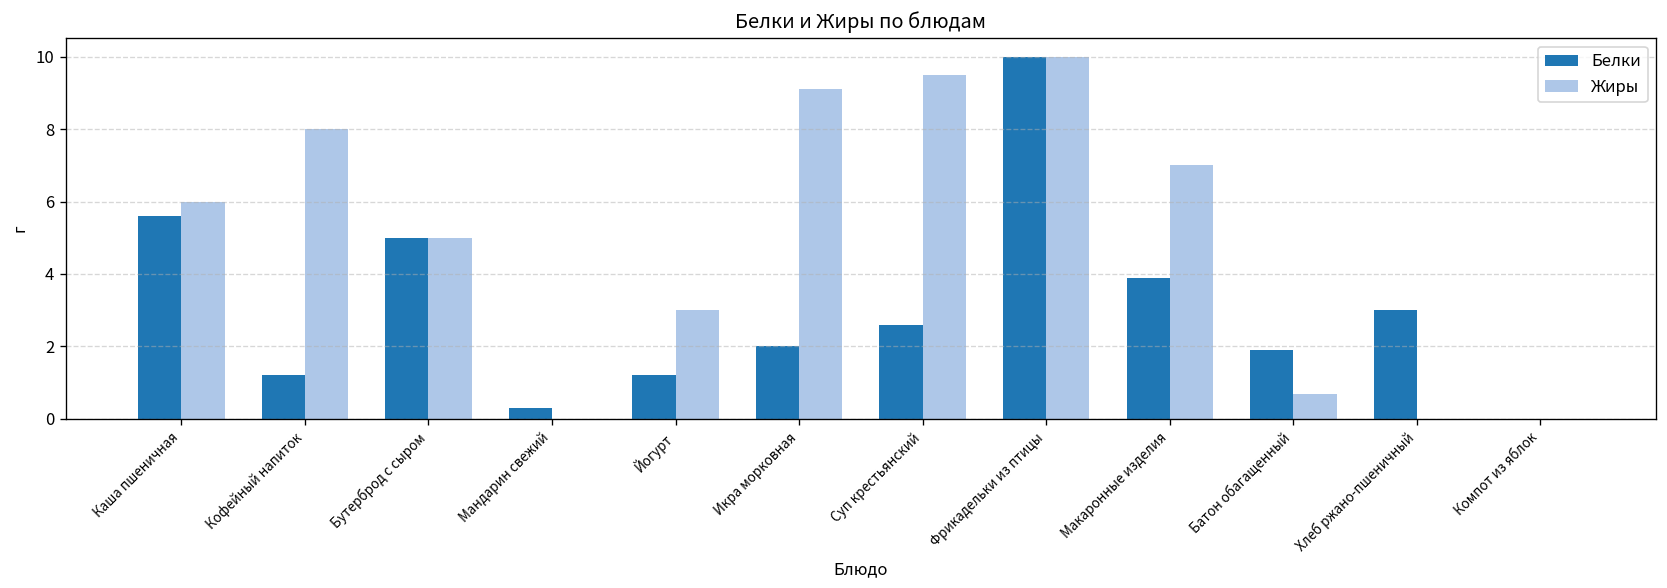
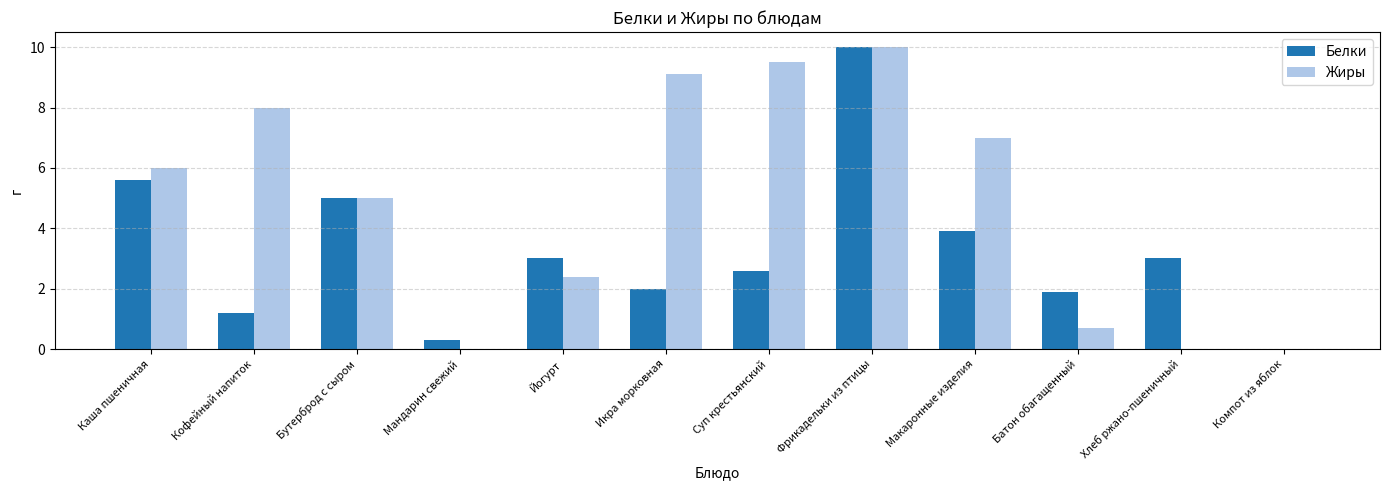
Белки, Йогурт: 1.2 -> 3.0
Жиры, Йогурт: 3.0 -> 2.4
